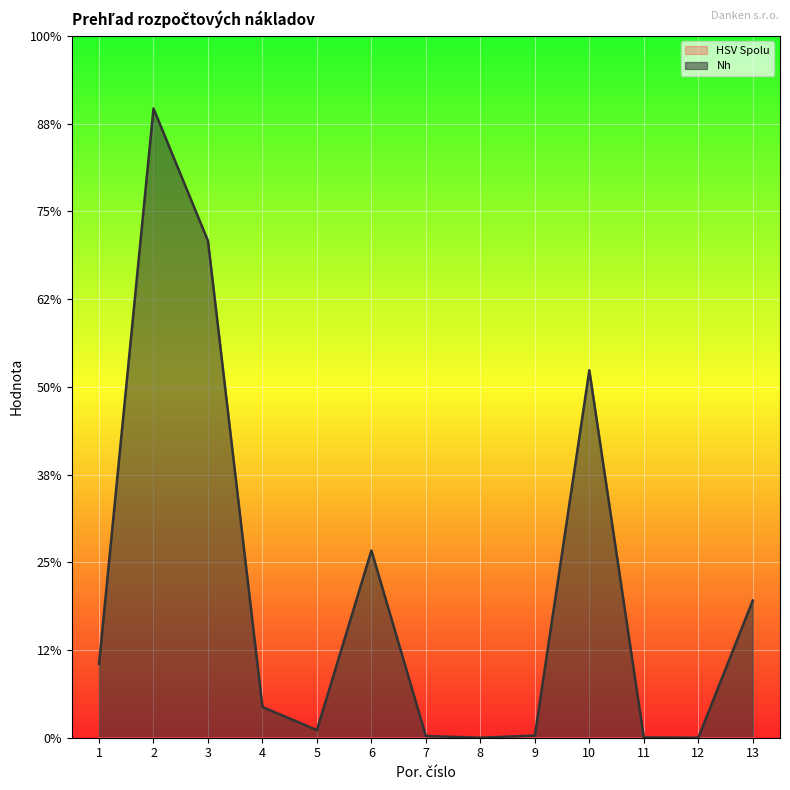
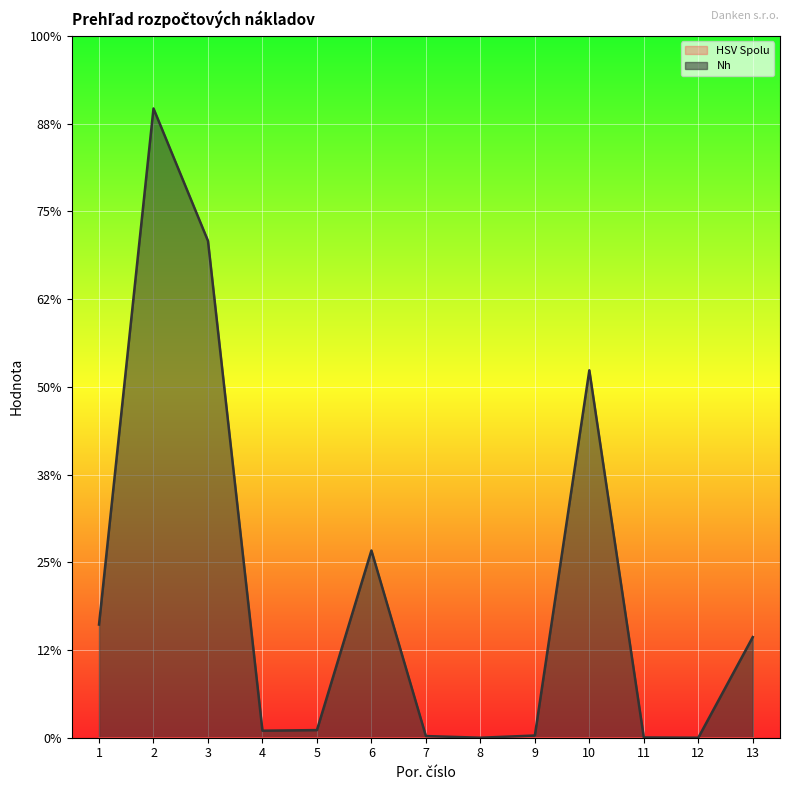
Nh, 1: 11% -> 16%
Nh, 4: 4% -> 1%
Nh, 13: 20% -> 14%
